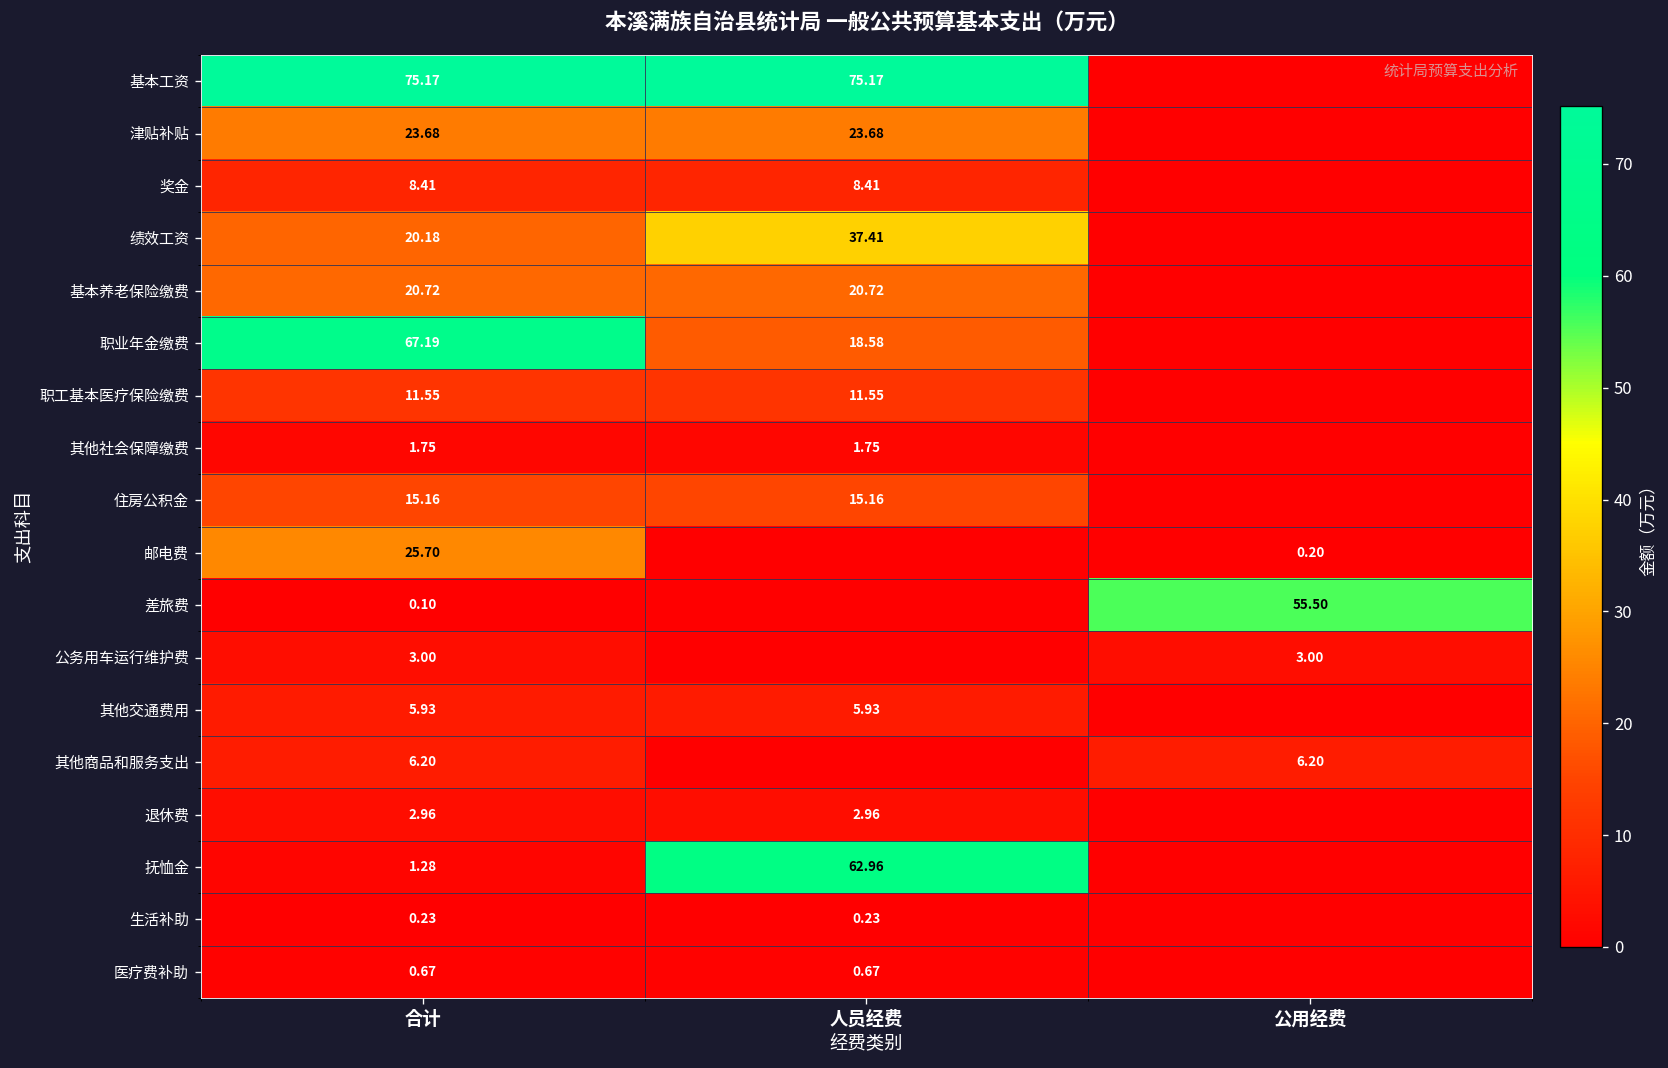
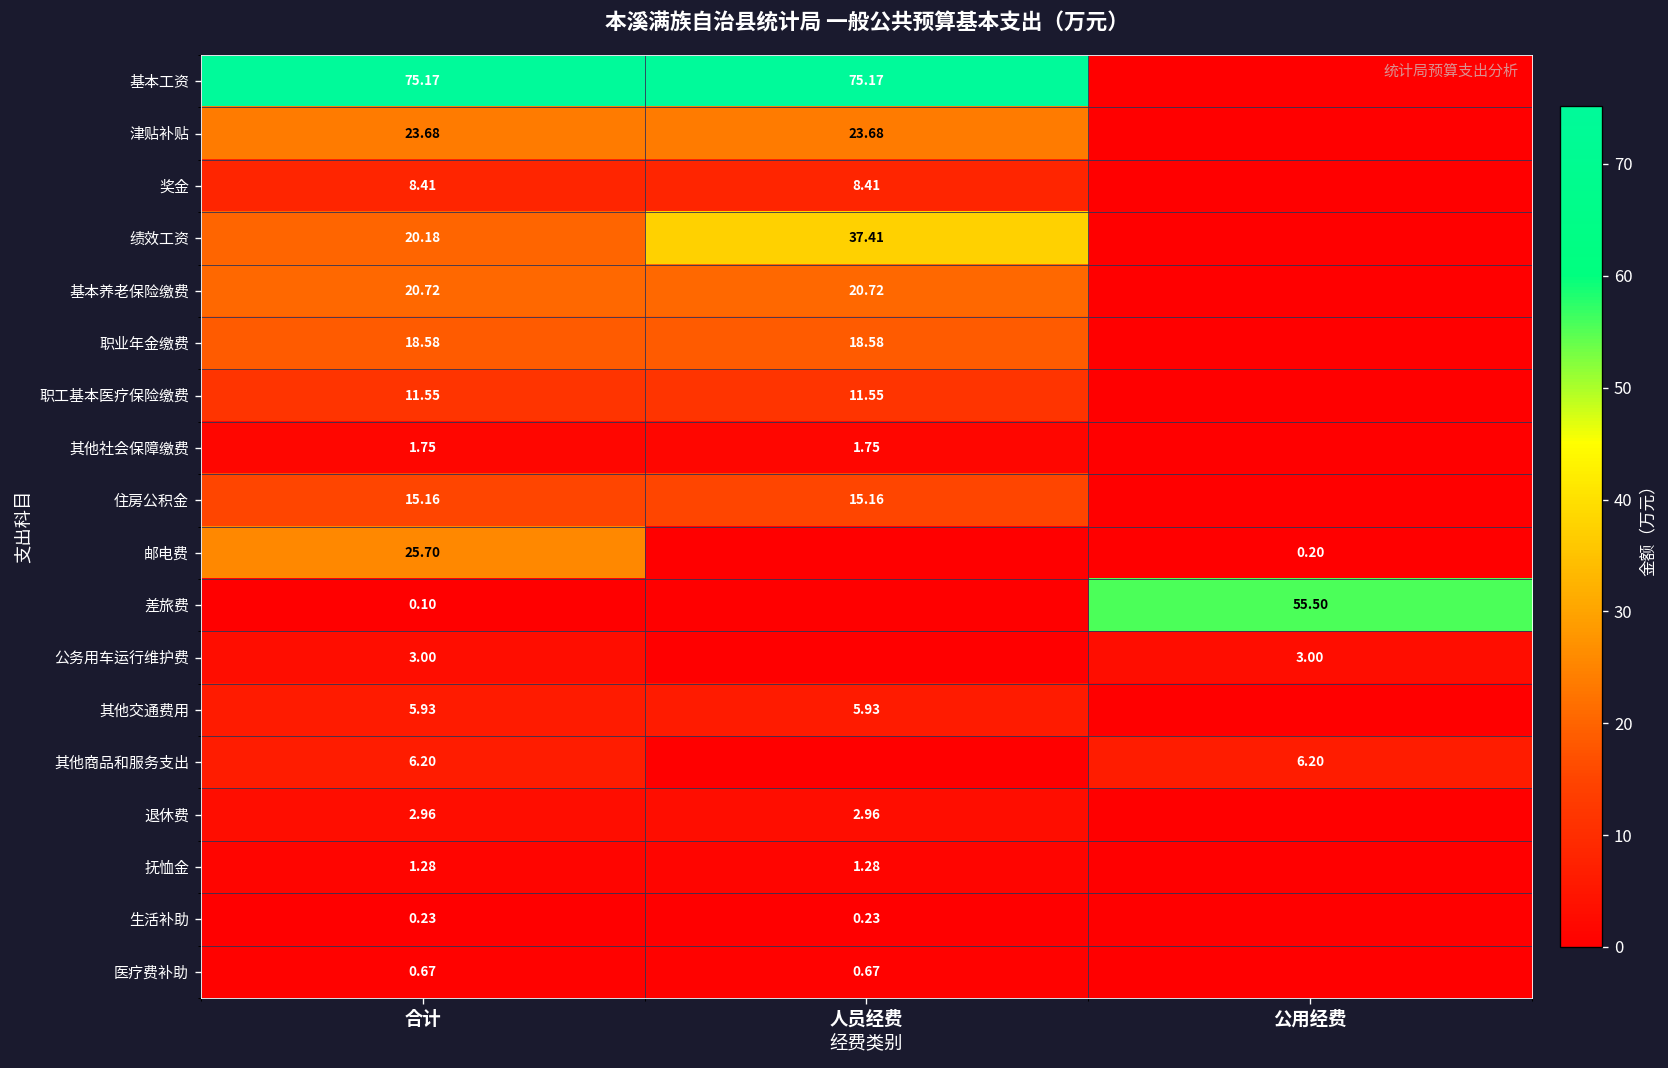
职业年金缴费, 合计: 67.19 -> 18.58
抚恤金, 人员经费: 62.96 -> 1.28
